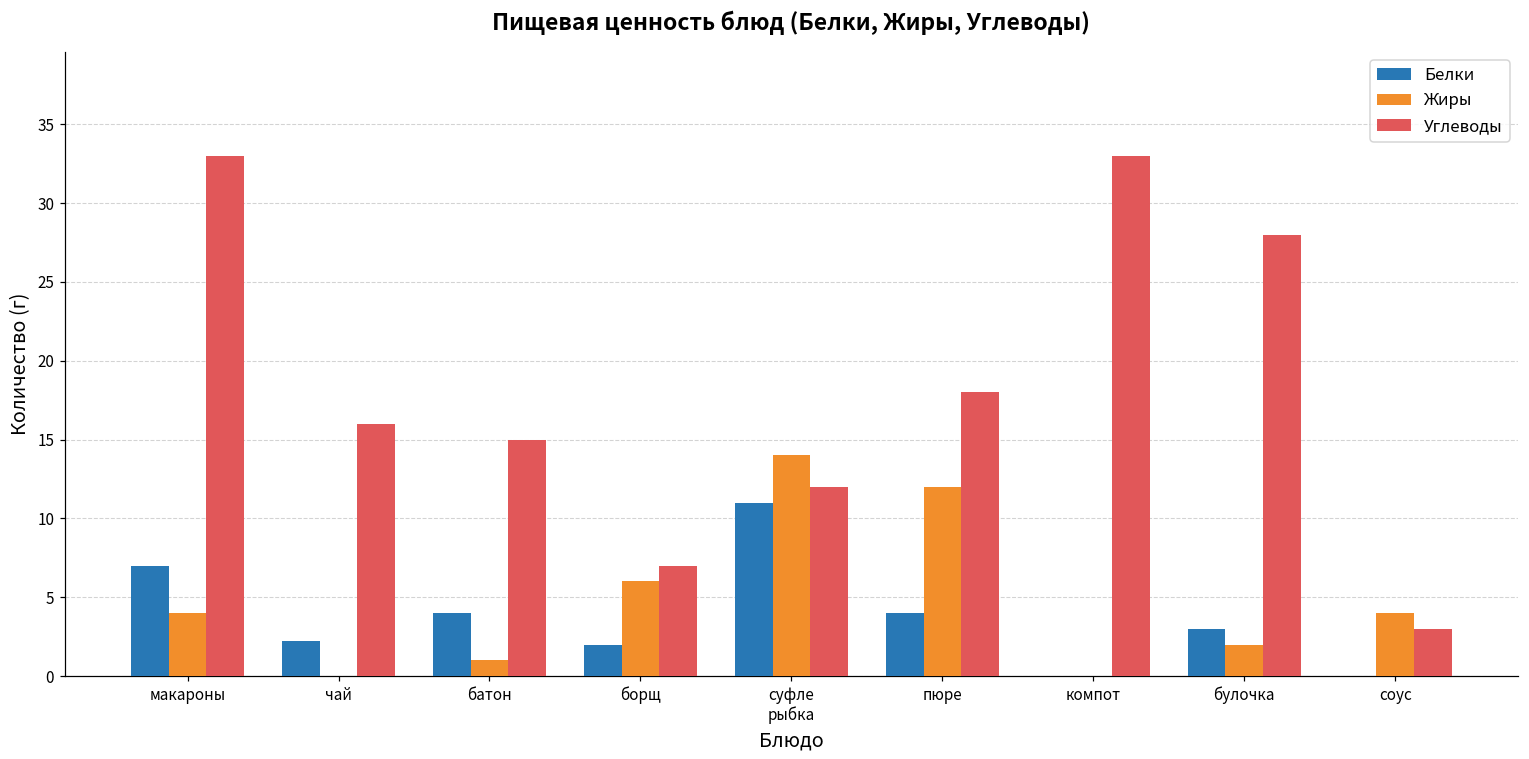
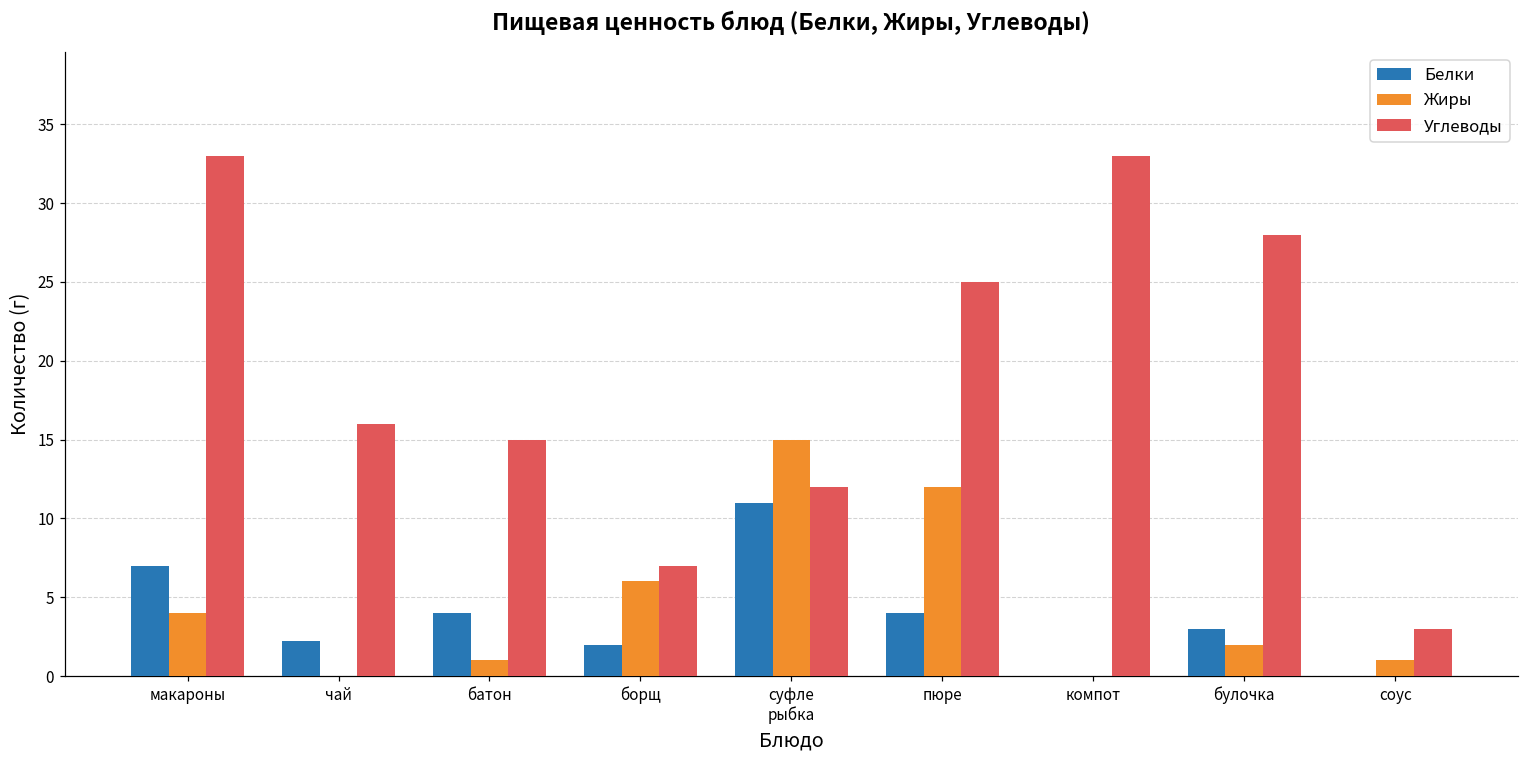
Жиры, суфле рыбка: 14 -> 15
Углеводы, пюре: 18 -> 25
Жиры, соус: 4 -> 1
